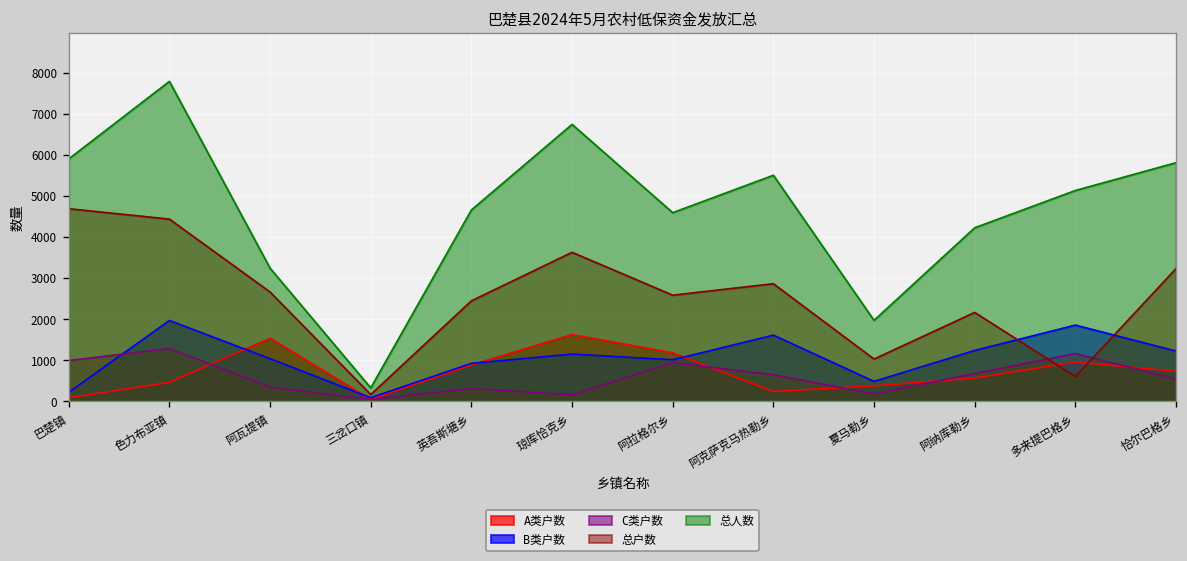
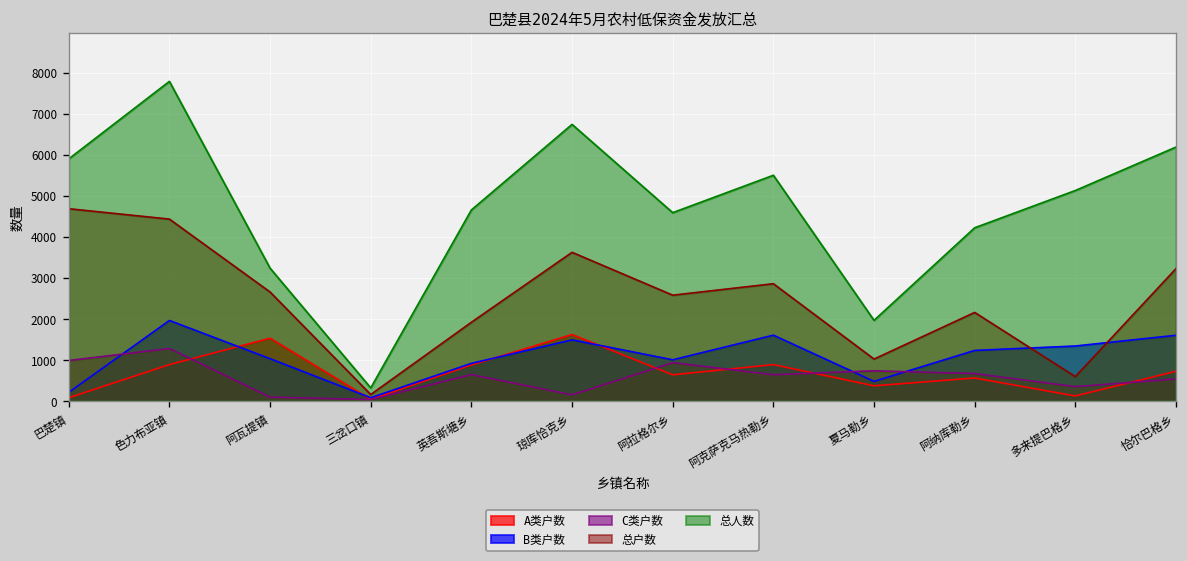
A类户数, 色力布亚镇: 500 -> 900
C类户数, 阿瓦提镇: 300 -> 100
C类户数, 英吾斯塘乡: 300 -> 600
总户数, 英吾斯塘乡: 2400 -> 1900
B类户数, 琼库恰克乡: 1100 -> 1500
A类户数, 阿拉格尔乡: 1200 -> 600
A类户数, 阿克萨克马热勒乡: 200 -> 900
C类户数, 夏马勒乡: 200 -> 700
A类户数, 多来提巴格乡: 1000 -> 100
B类户数, 多来提巴格乡: 1900 -> 1300
C类户数, 多来提巴格乡: 1200 -> 400
B类户数, 恰尔巴格乡: 1200 -> 1600
总人数, 恰尔巴格乡: 5800 -> 6200
